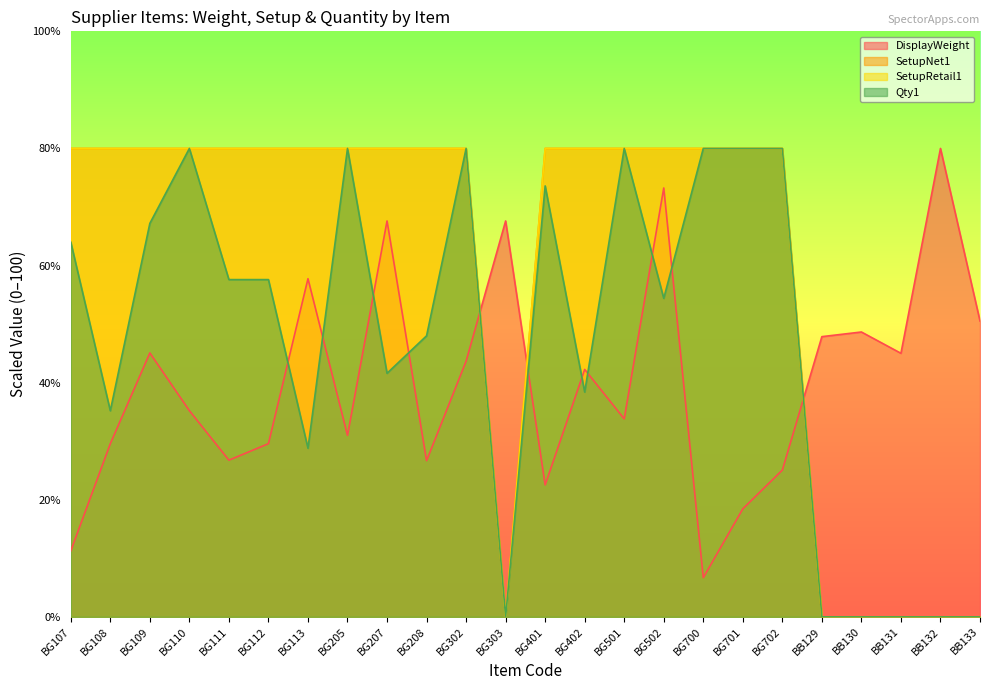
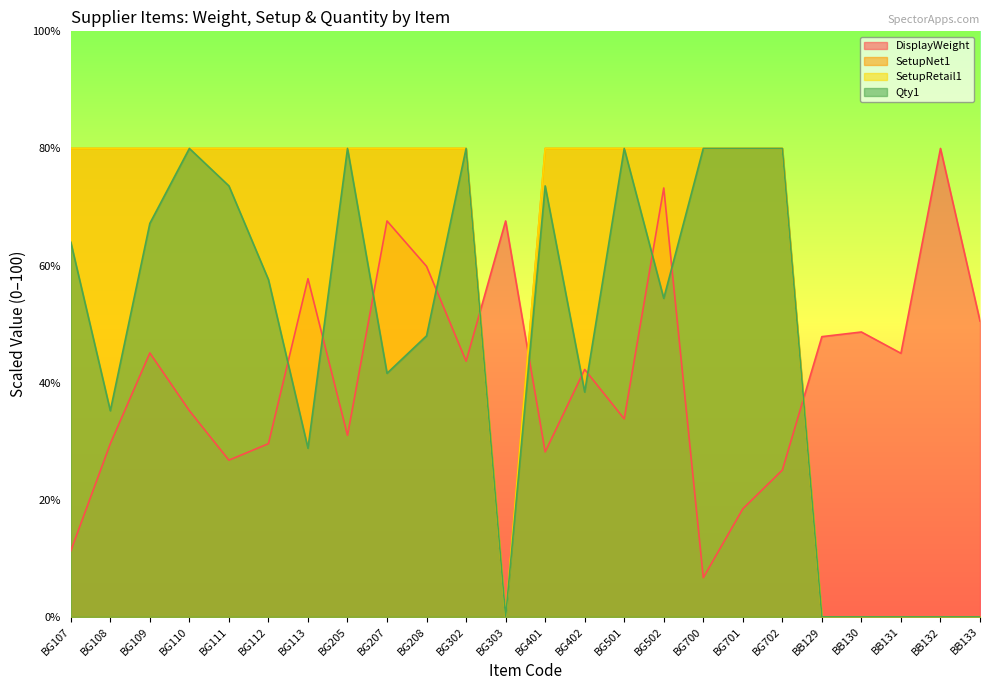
Qty1, BG111: 58% -> 74%
DisplayWeight, BG208: 27% -> 60%
DisplayWeight, BG401: 23% -> 28%
